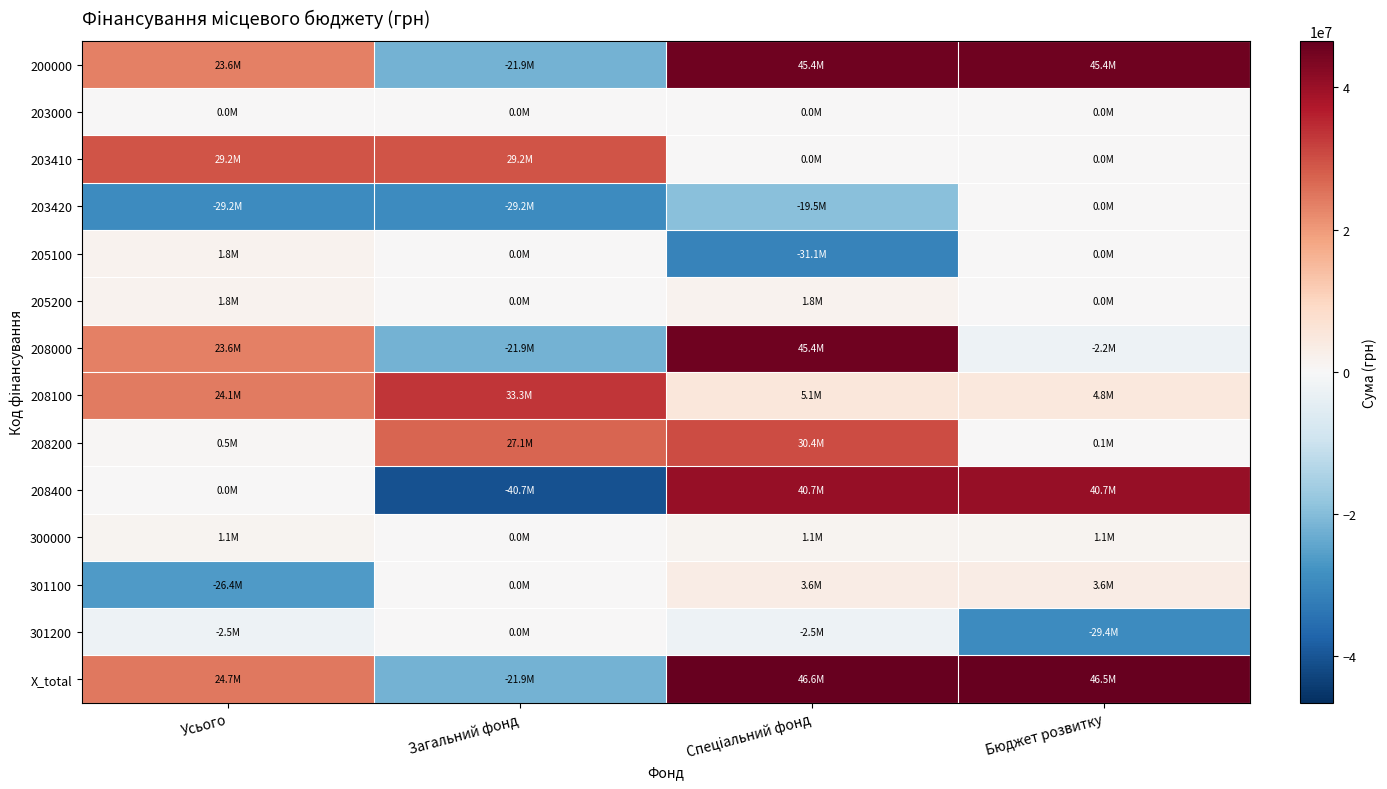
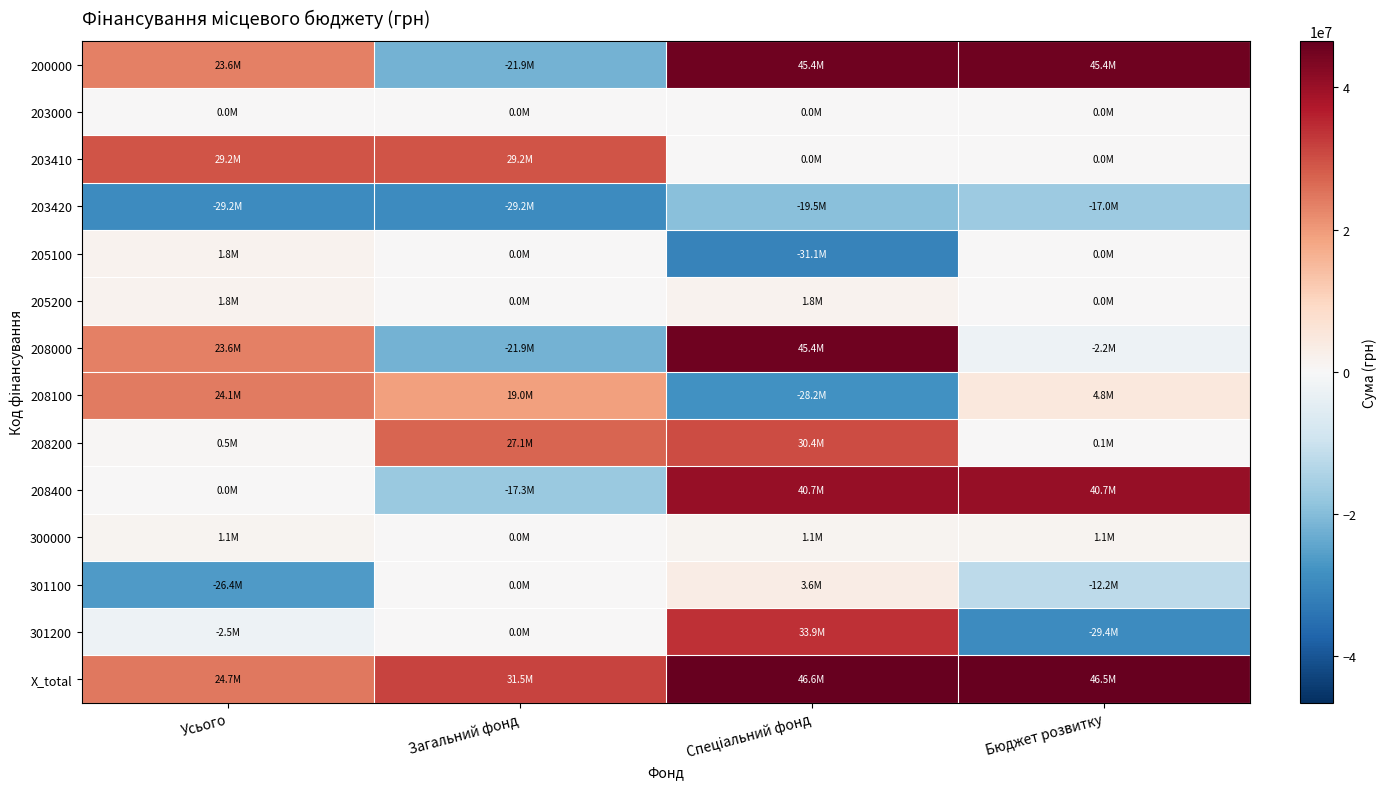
203420, Бюджет розвитку: 0.0M -> -17.0M
208100, Загальний фонд: 33.3M -> 19.0M
208100, Спеціальний фонд: 5.1M -> -28.2M
208400, Загальний фонд: -40.7M -> -17.3M
301100, Бюджет розвитку: 3.6M -> -12.2M
301200, Спеціальний фонд: -2.5M -> 33.9M
X_total, Загальний фонд: -21.9M -> 31.5M
